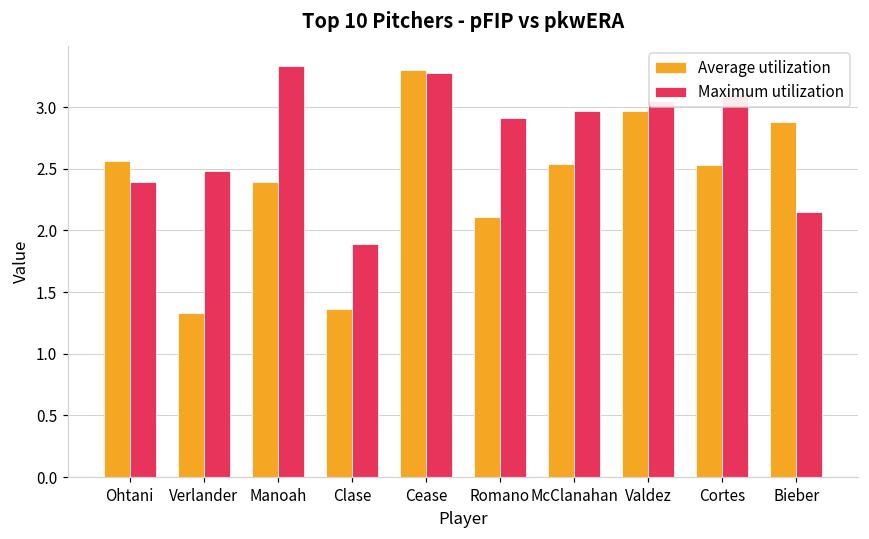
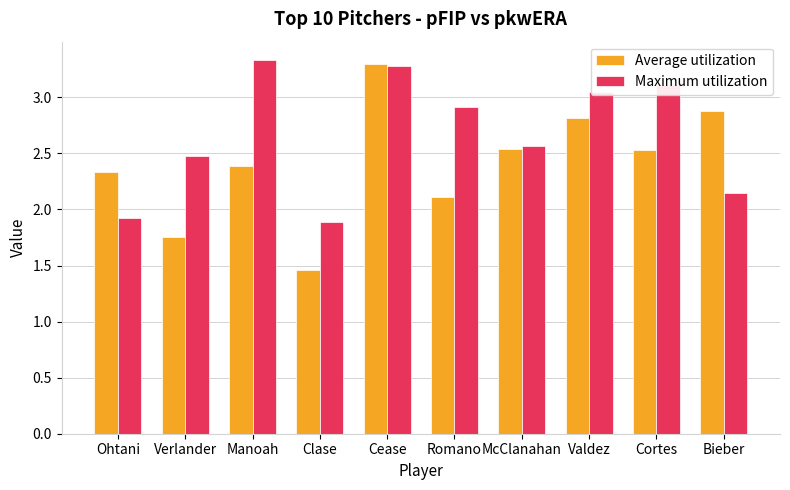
Average utilization, Ohtani: 2.56 -> 2.33
Maximum utilization, Ohtani: 2.39 -> 1.92
Average utilization, Verlander: 1.33 -> 1.75
Average utilization, Clase: 1.36 -> 1.46
Maximum utilization, McClanahan: 2.97 -> 2.57
Average utilization, Valdez: 2.97 -> 2.82
